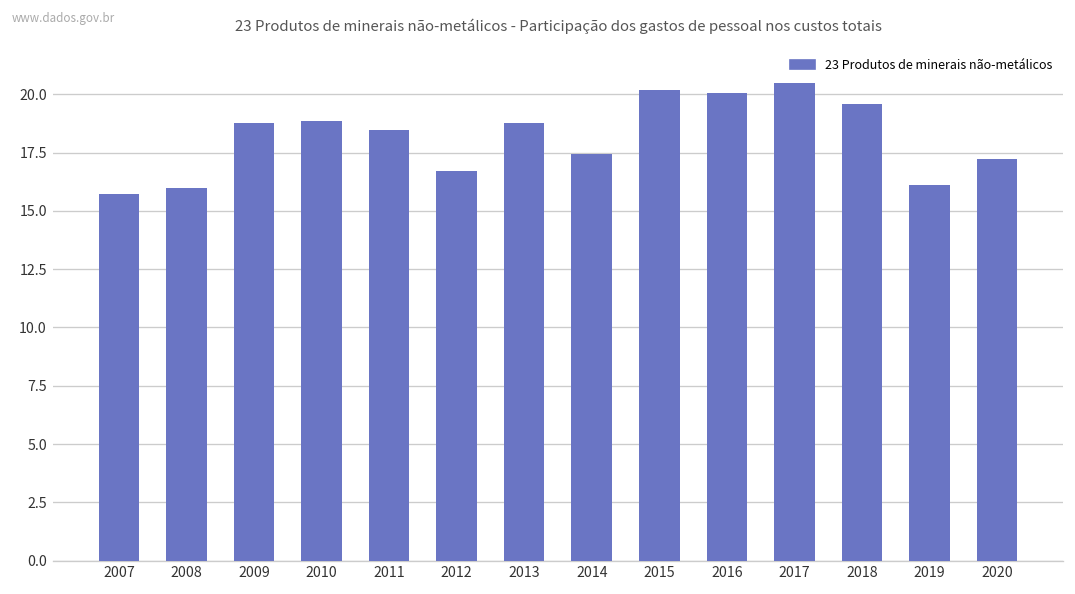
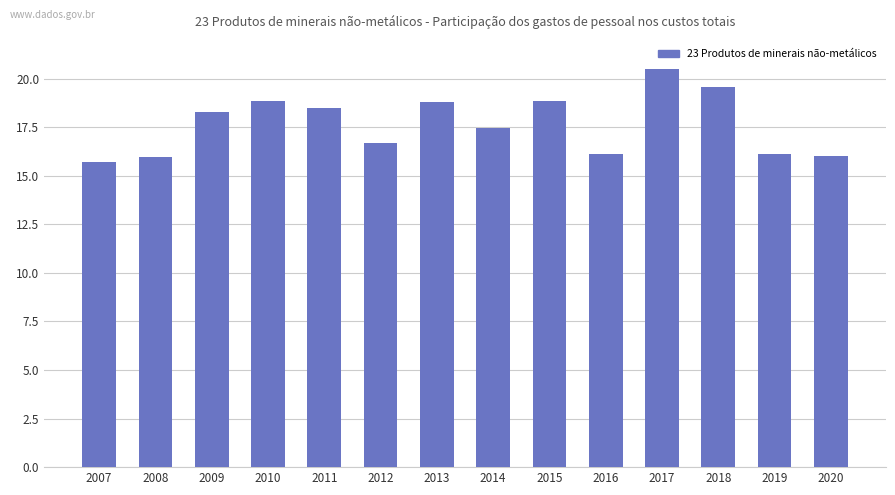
2009: 18.8 -> 18.3
2015: 20.2 -> 18.9
2016: 20.1 -> 16.1
2020: 17.2 -> 16.0
